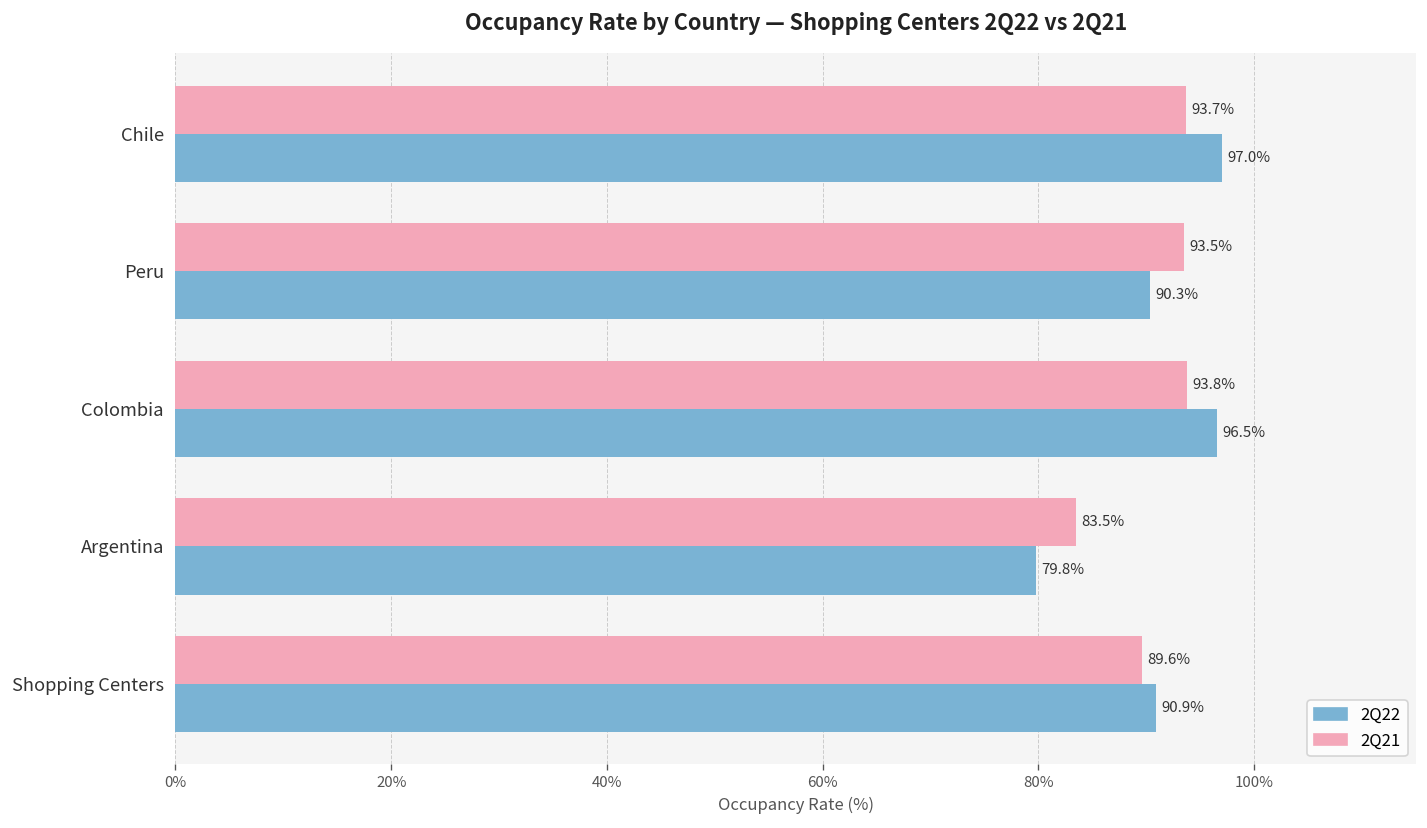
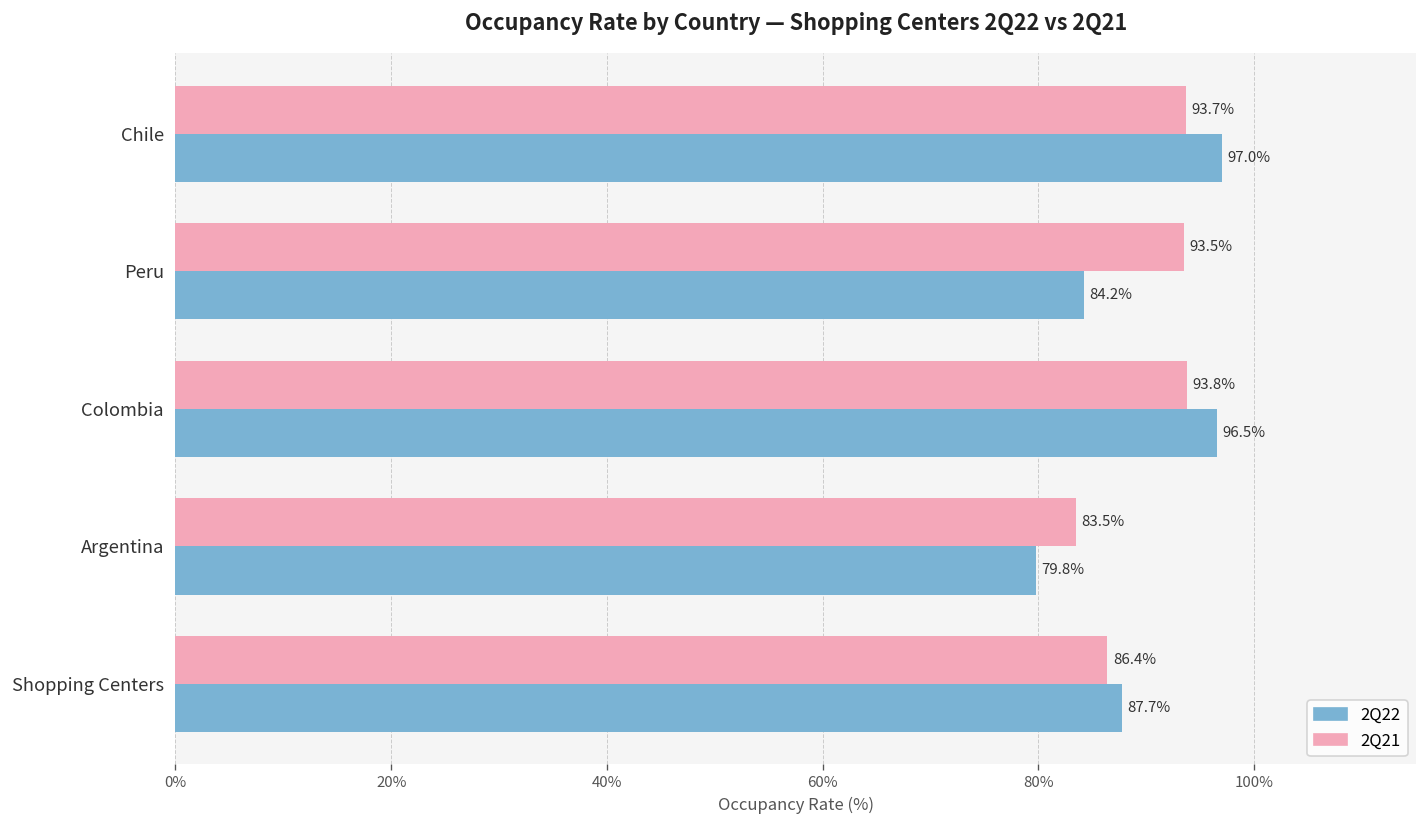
2Q22, Peru: 90.3% -> 84.2%
2Q21, Shopping Centers: 89.6% -> 86.4%
2Q22, Shopping Centers: 90.9% -> 87.7%
